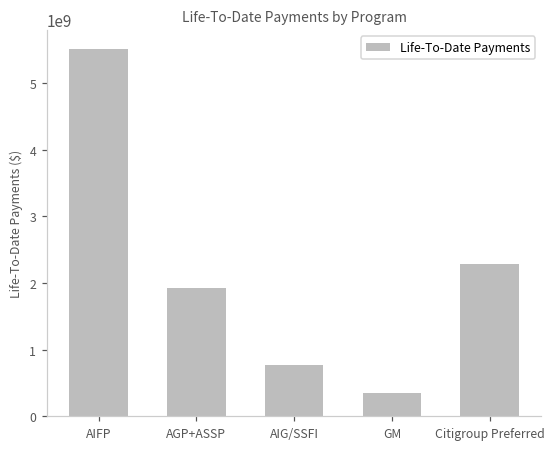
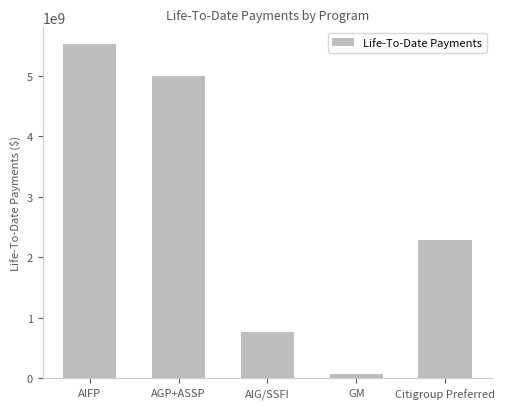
AGP+ASSP: 1900000000 -> 5000000000
GM: 300000000 -> 100000000
